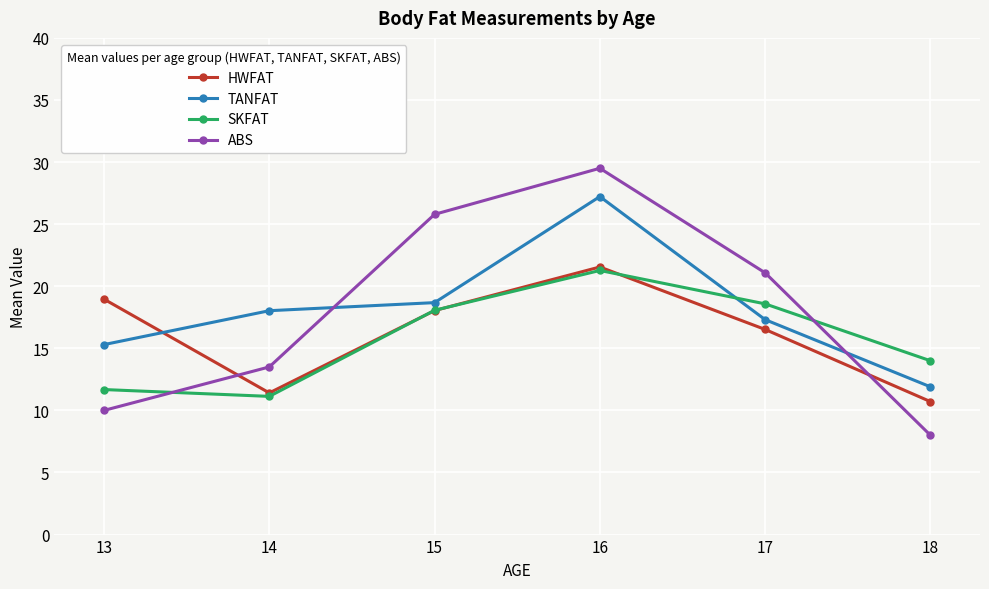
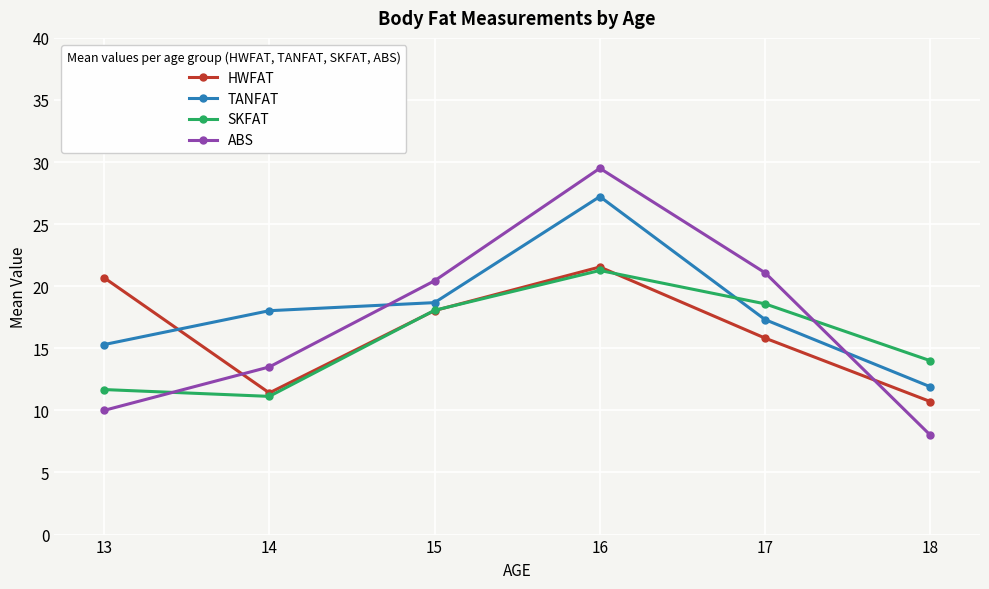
HWFAT, 13: 19.0 -> 20.7
ABS, 15: 25.8 -> 20.4
HWFAT, 17: 16.5 -> 15.8
